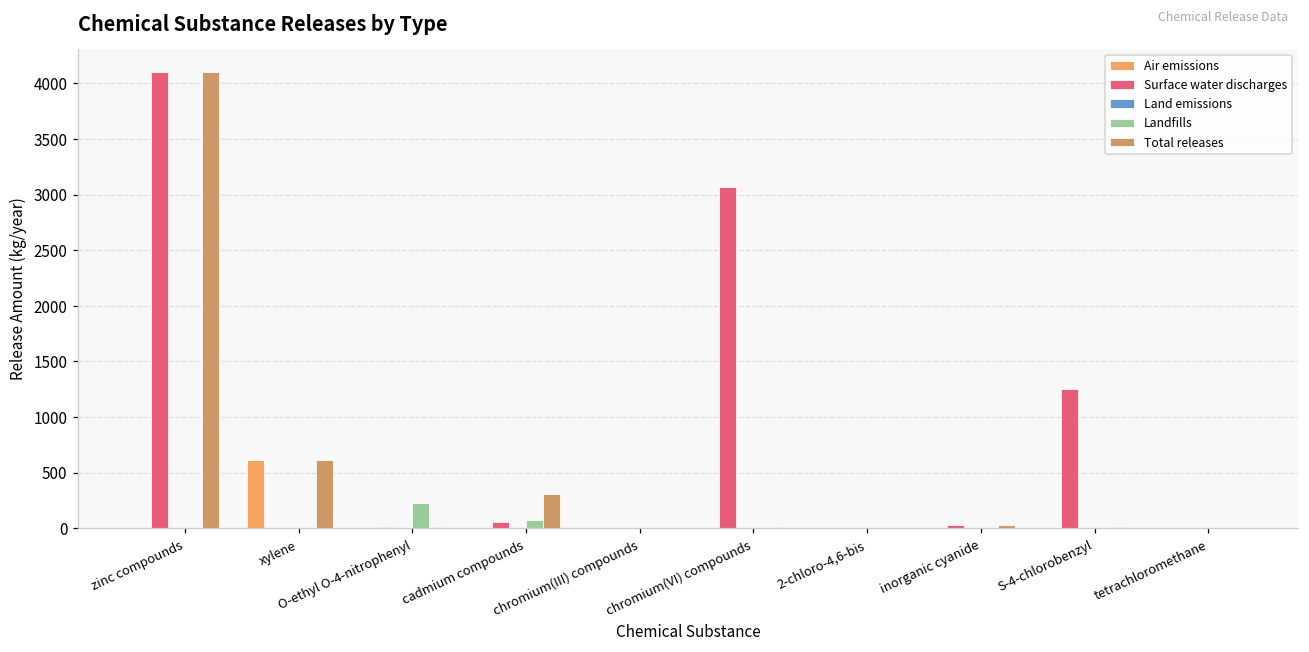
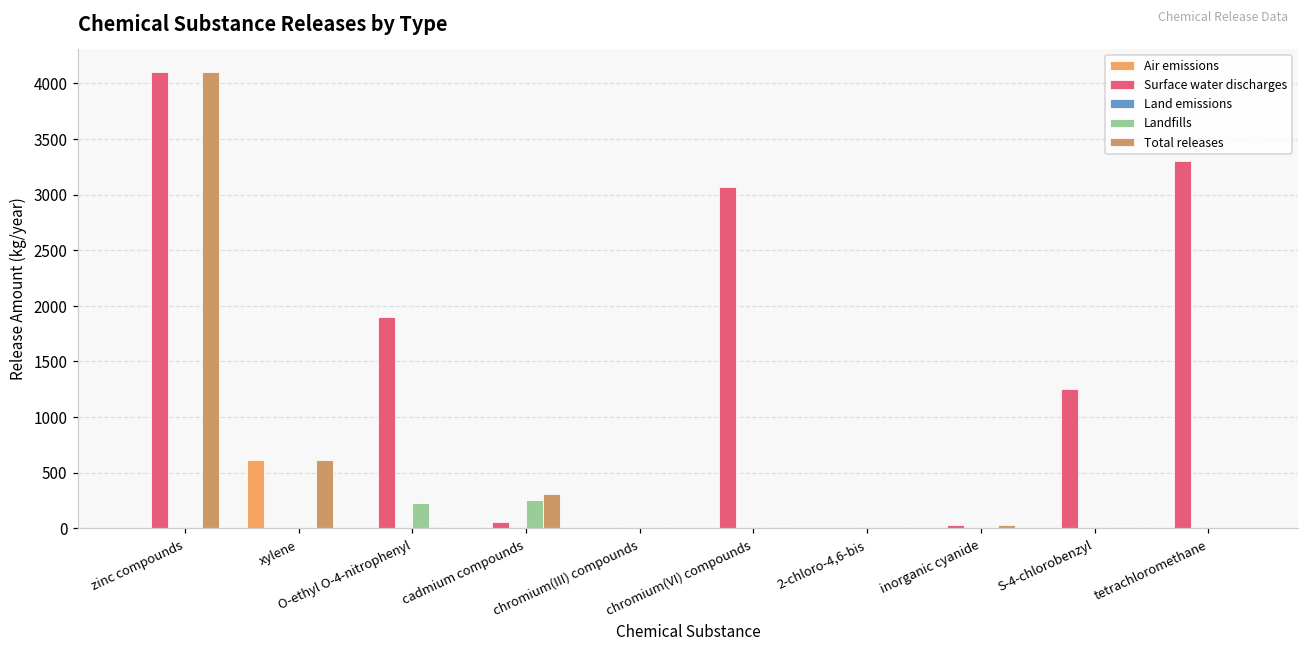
Surface water discharges, O-ethyl O-4-nitrophenyl: 10 -> 1900
Landfills, cadmium compounds: 80 -> 260
Surface water discharges, tetrachloromethane: 0 -> 3310
